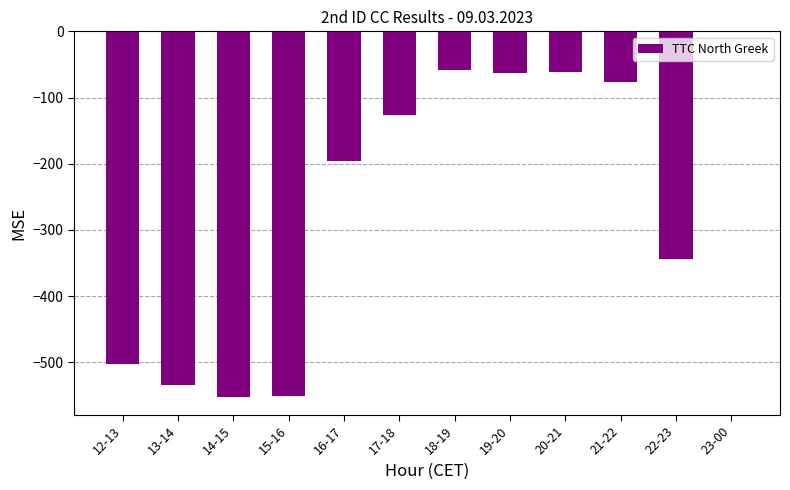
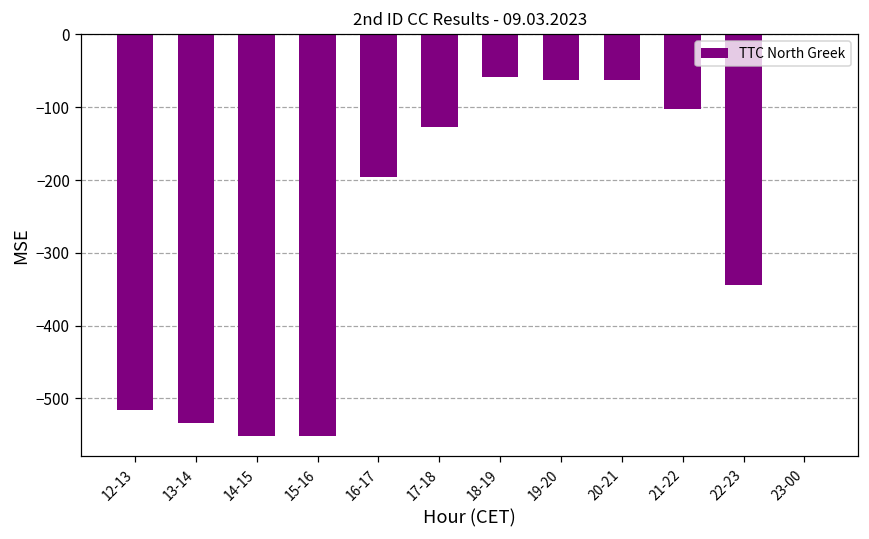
12-13: -500 -> -520
21-22: -80 -> -100
